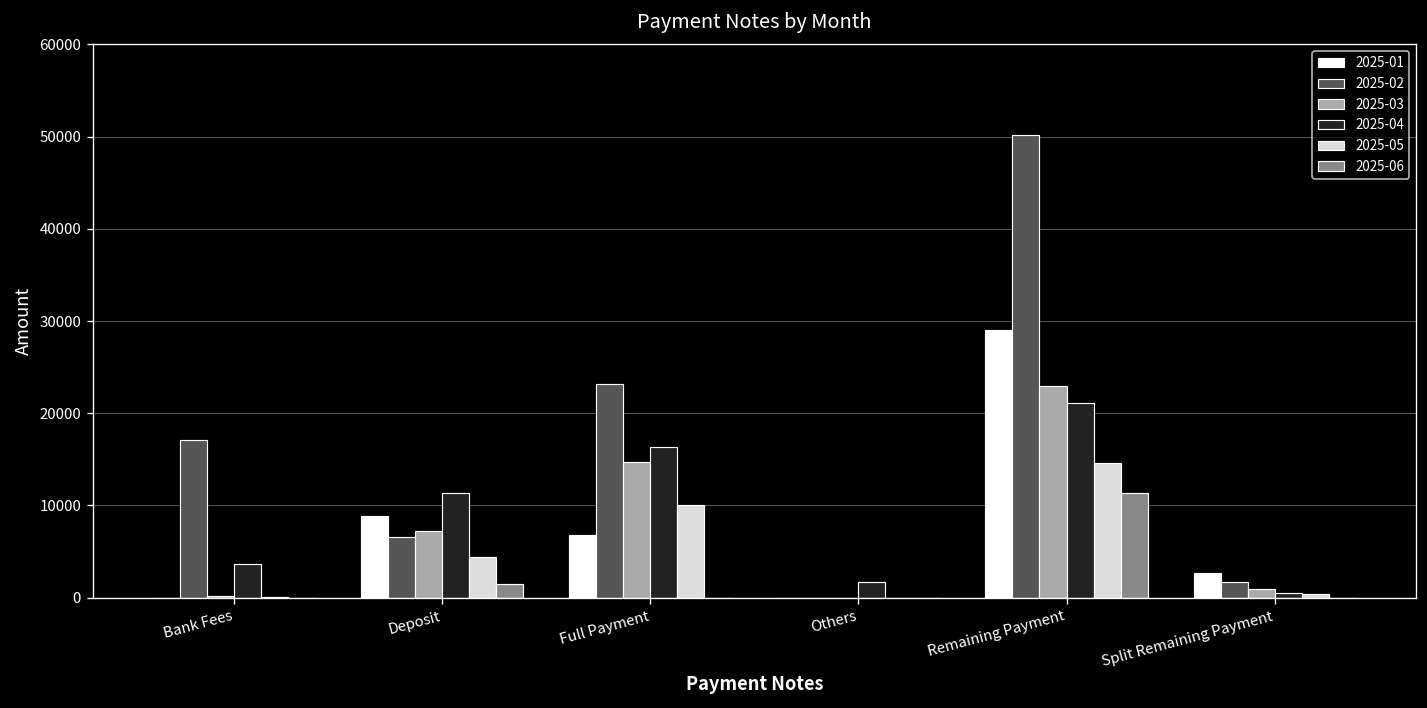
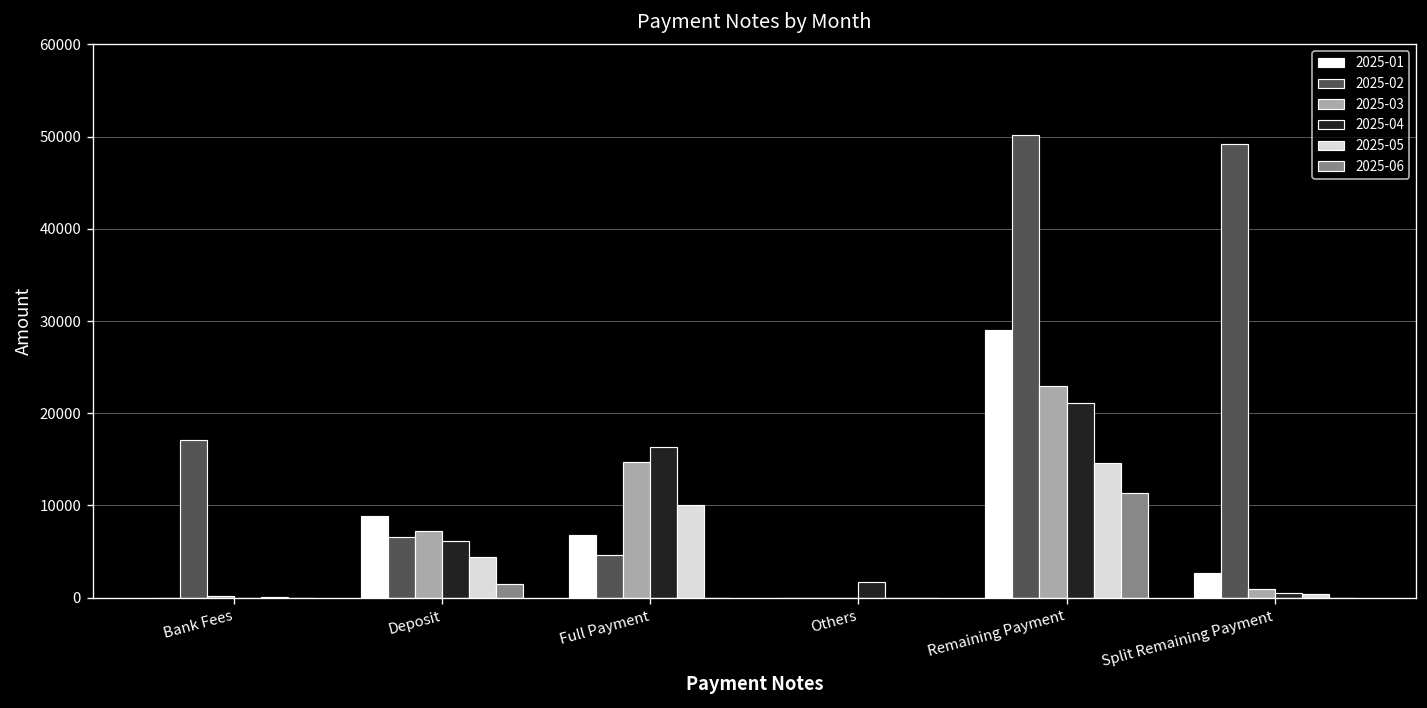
2025-04, Bank Fees: 4000 -> 0
2025-04, Deposit: 11000 -> 6000
2025-02, Full Payment: 23000 -> 5000
2025-02, Split Remaining Payment: 2000 -> 49000
